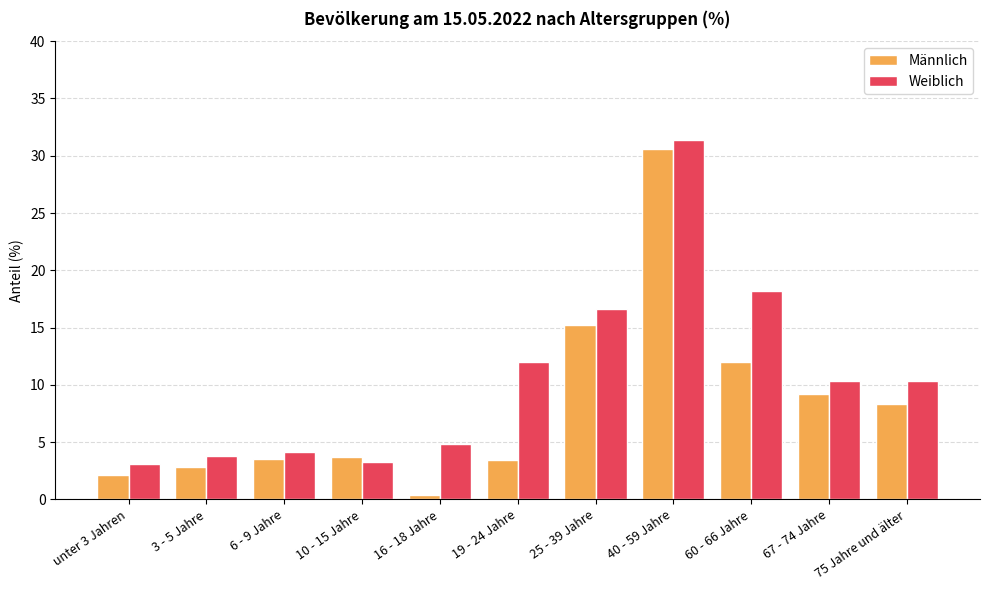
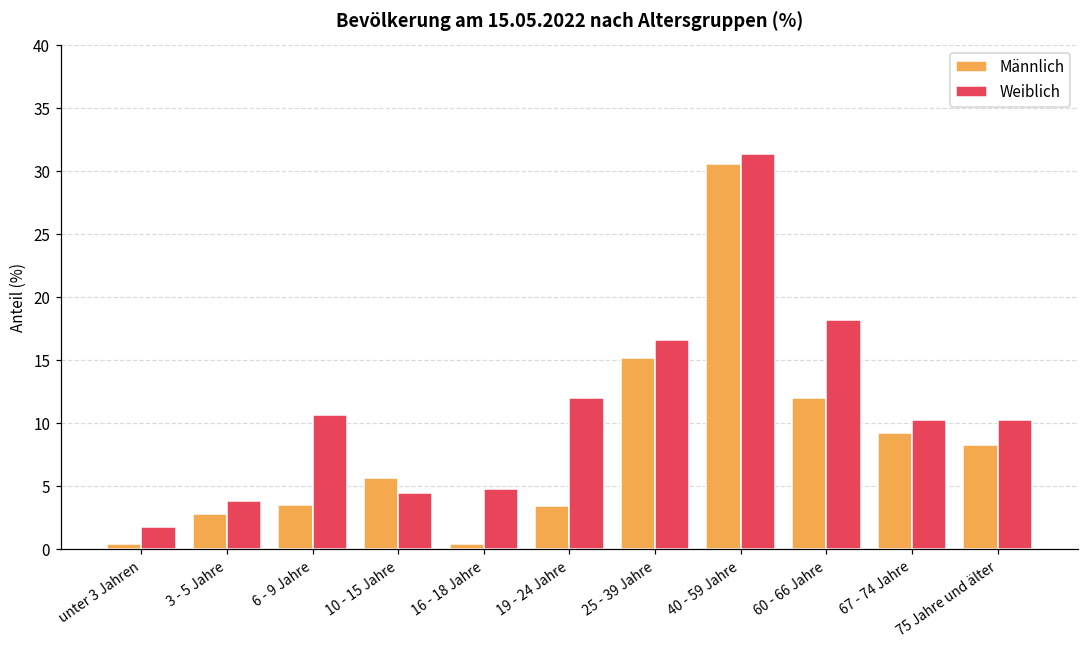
Männlich, unter 3 Jahren: 2.1 -> 0.4
Weiblich, unter 3 Jahren: 3.1 -> 1.8
Weiblich, 6 - 9 Jahre: 4.1 -> 10.7
Männlich, 10 - 15 Jahre: 3.7 -> 5.7
Weiblich, 10 - 15 Jahre: 3.3 -> 4.5
